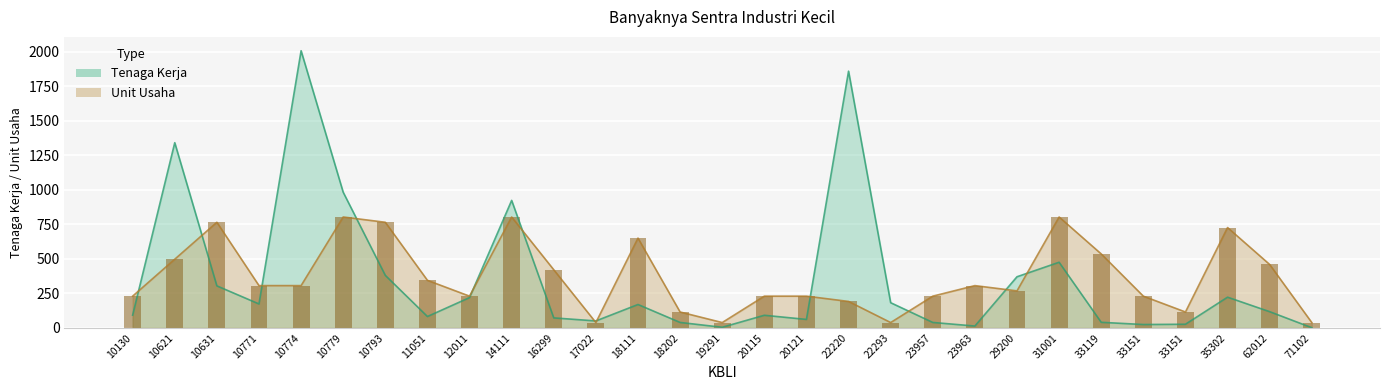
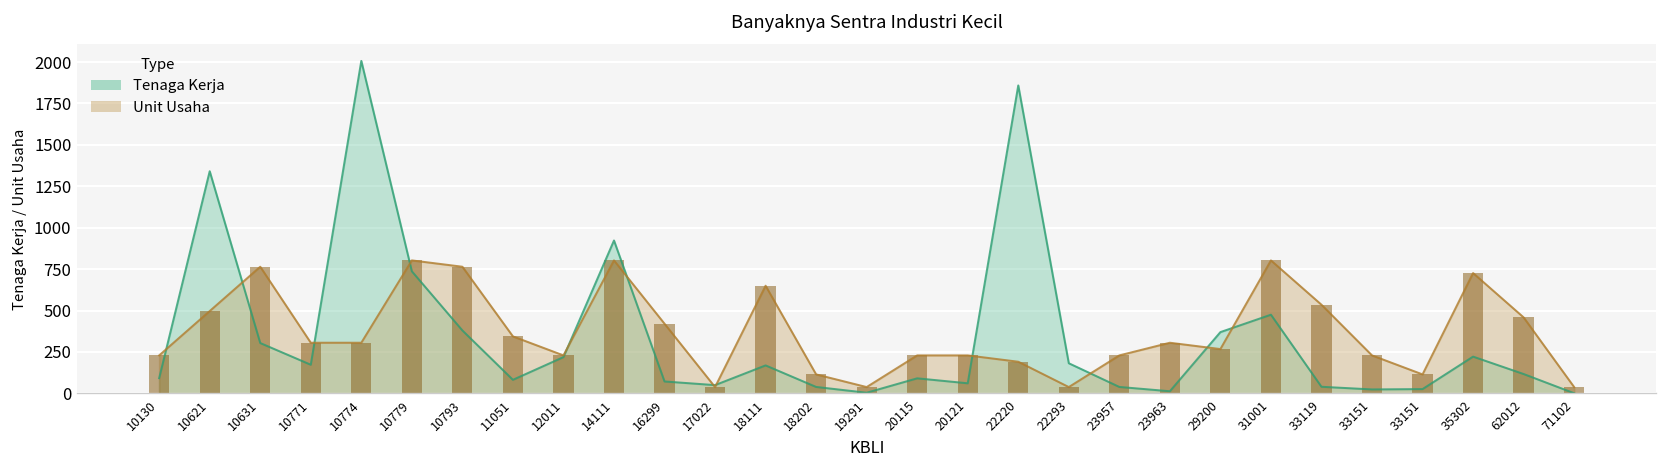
Tenaga Kerja, 10779: 980 -> 740
